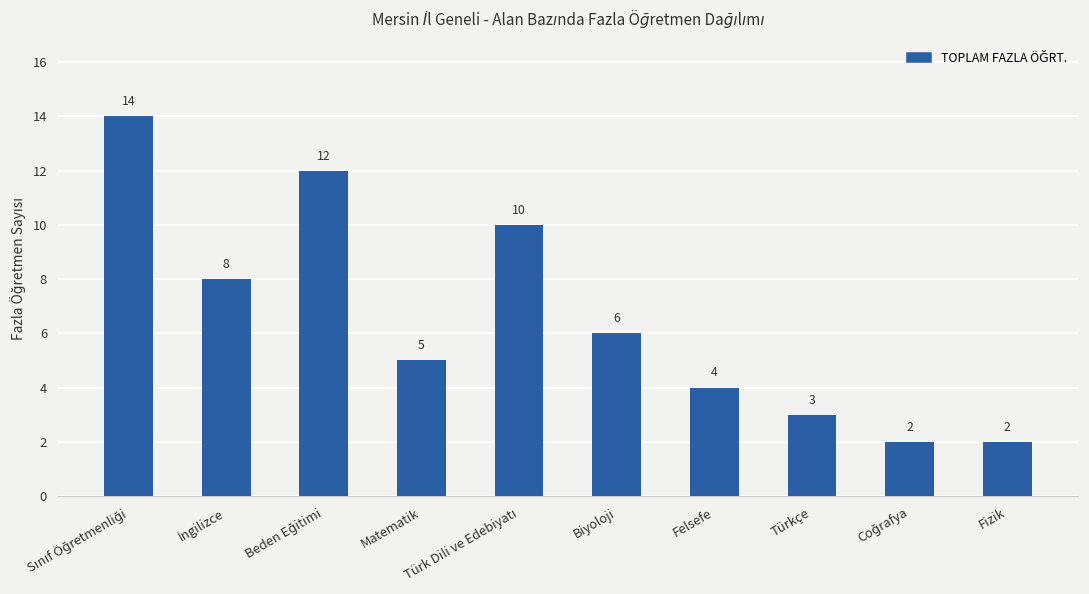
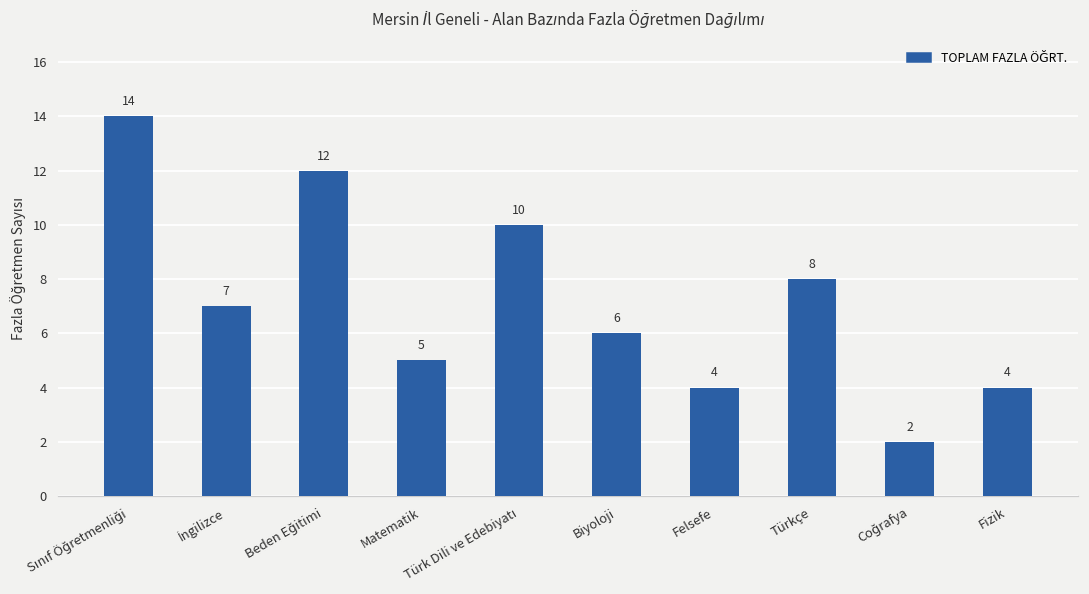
İngilizce: 8 -> 7
Türkçe: 3 -> 8
Fizik: 2 -> 4
